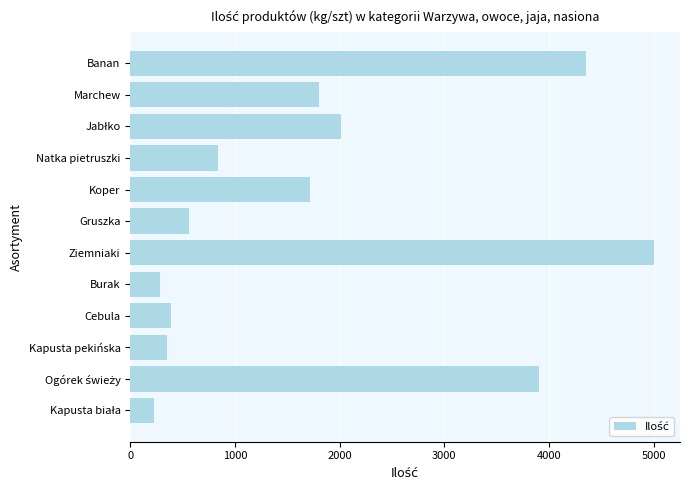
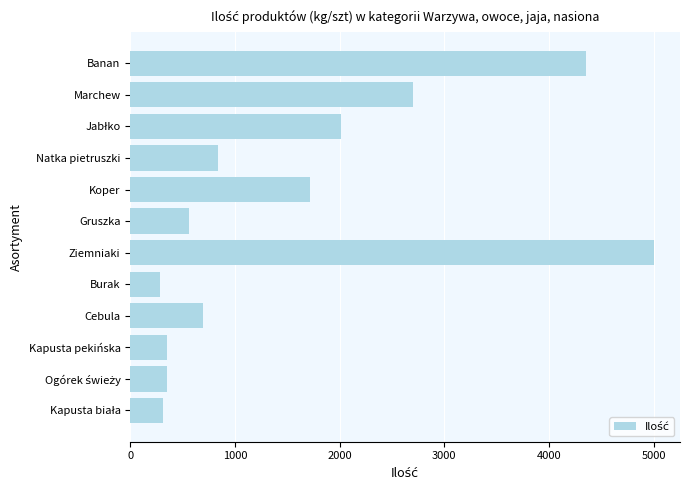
Marchew: 1800 -> 2700
Cebula: 390 -> 690
Ogórek świeży: 3900 -> 350
Kapusta biała: 220 -> 310
